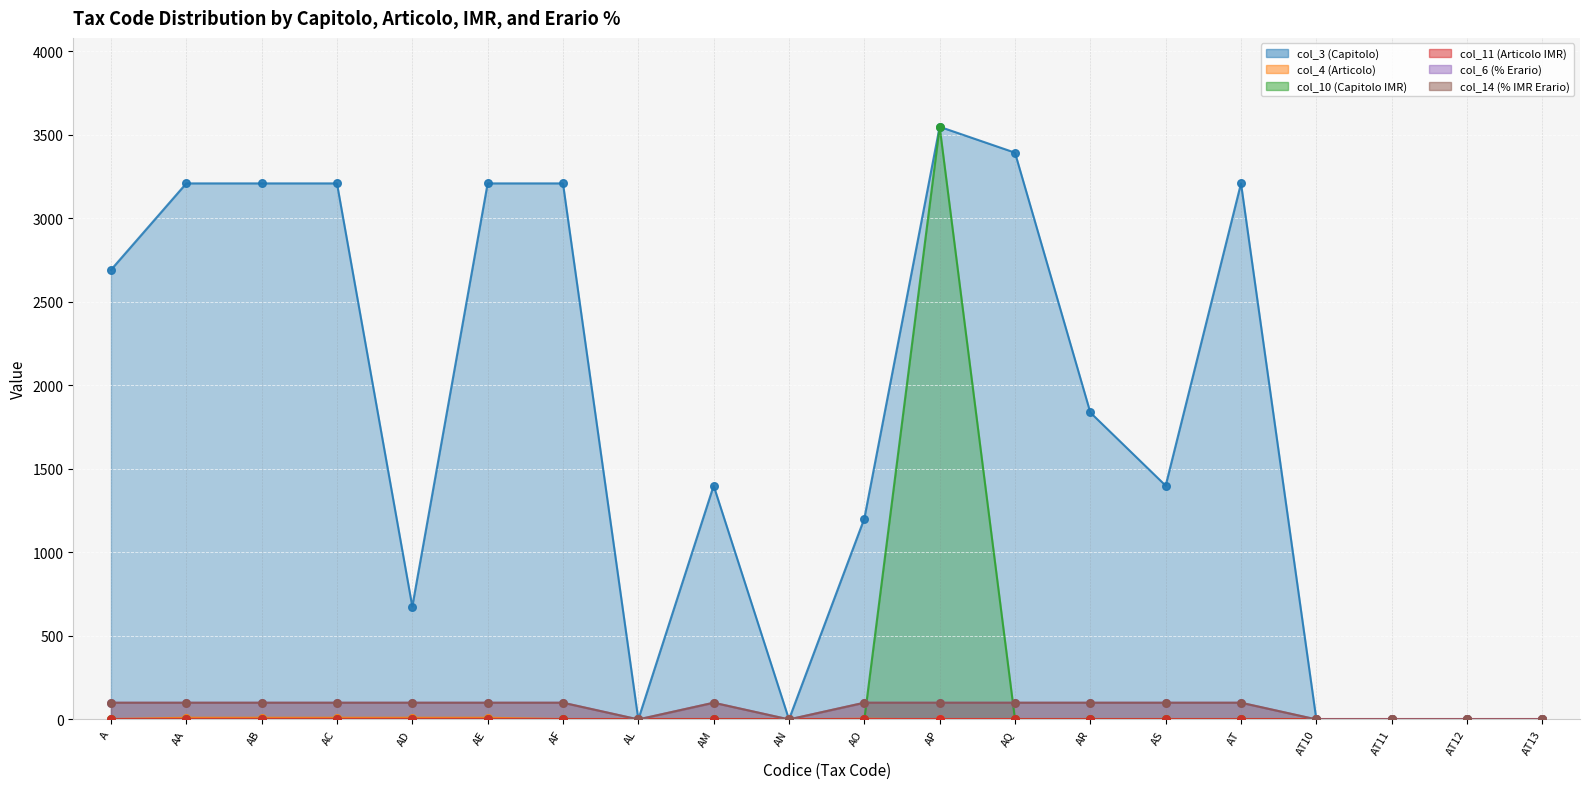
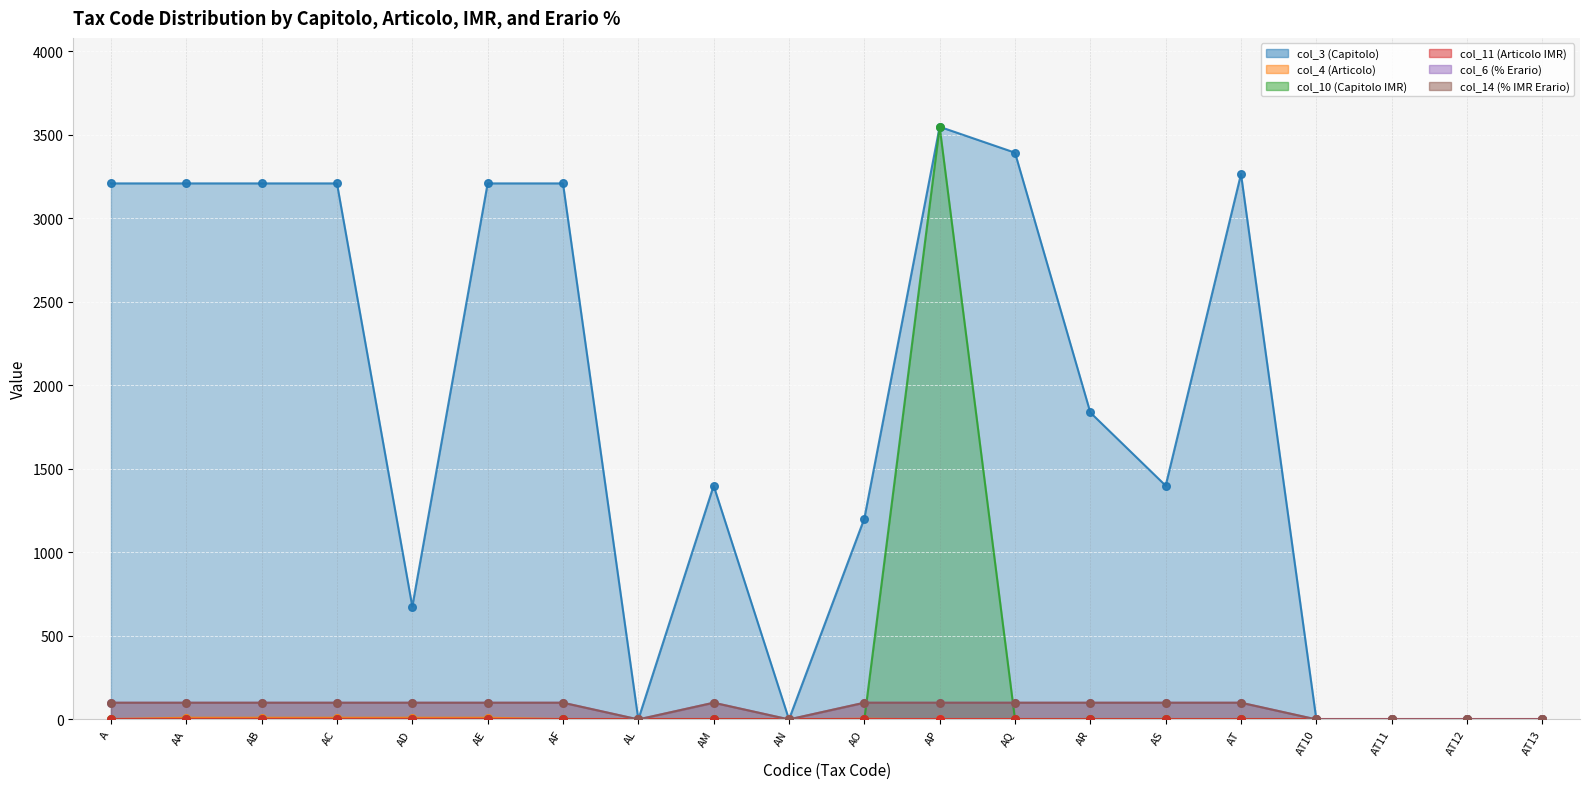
col_3 (Capitolo), A: 2690 -> 3210
col_3 (Capitolo), AT: 3210 -> 3270
